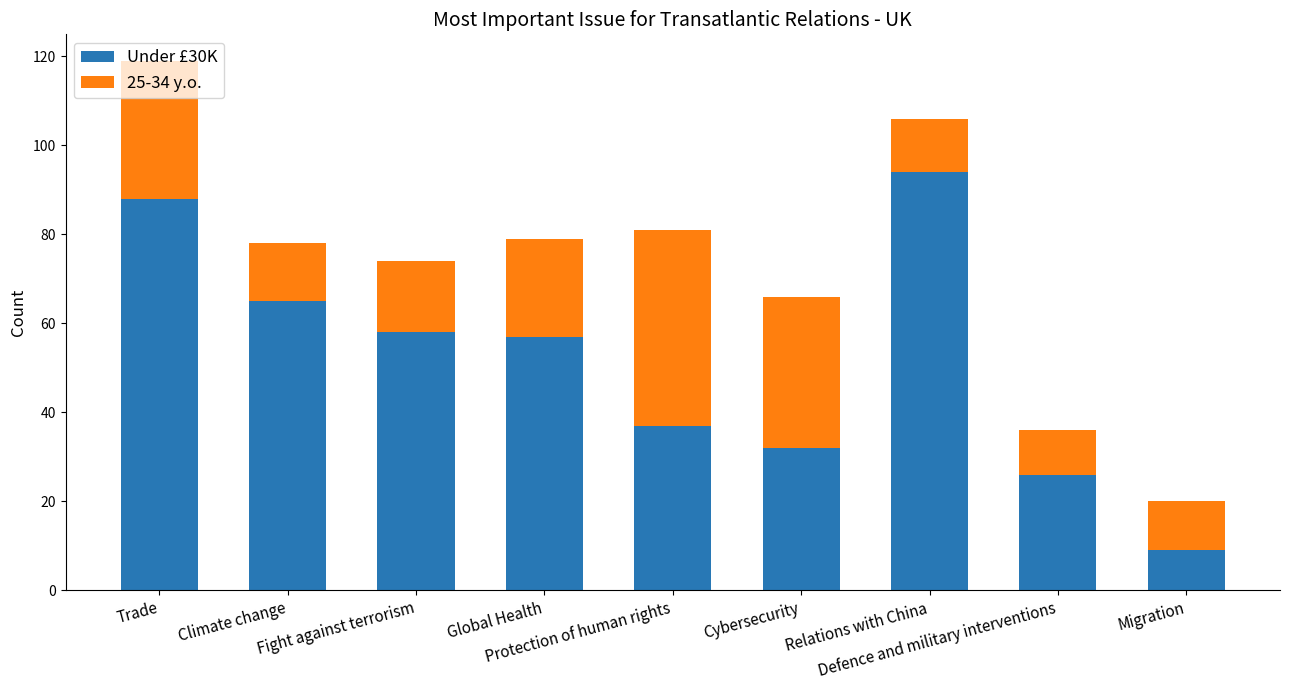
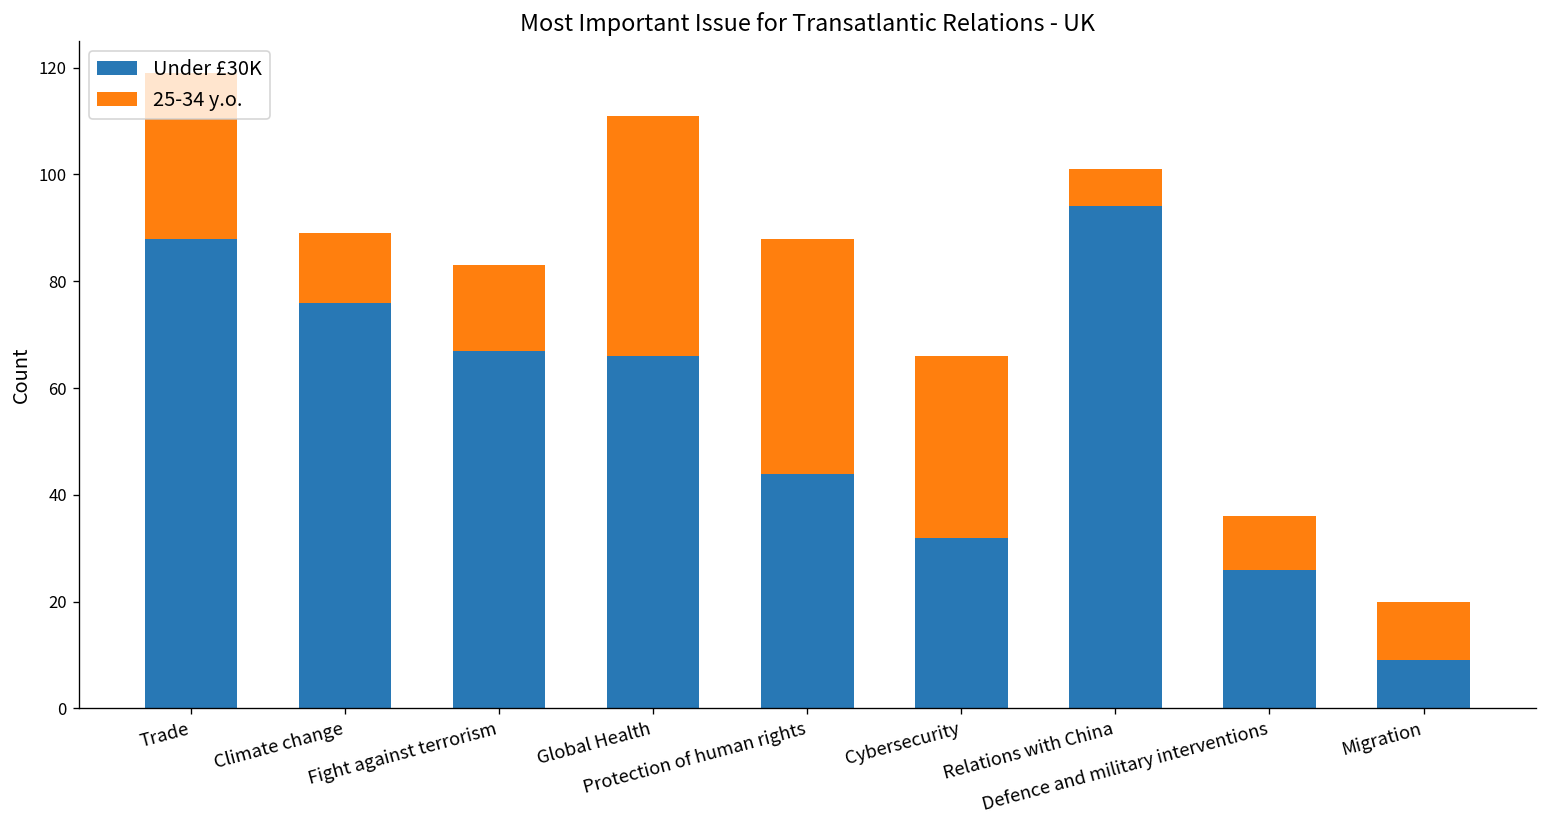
Under £30K, Climate change: 65 -> 76
Under £30K, Fight against terrorism: 58 -> 67
Under £30K, Global Health: 57 -> 66
25-34 y.o., Global Health: 22 -> 45
Under £30K, Protection of human rights: 37 -> 44
25-34 y.o., Relations with China: 12 -> 7
